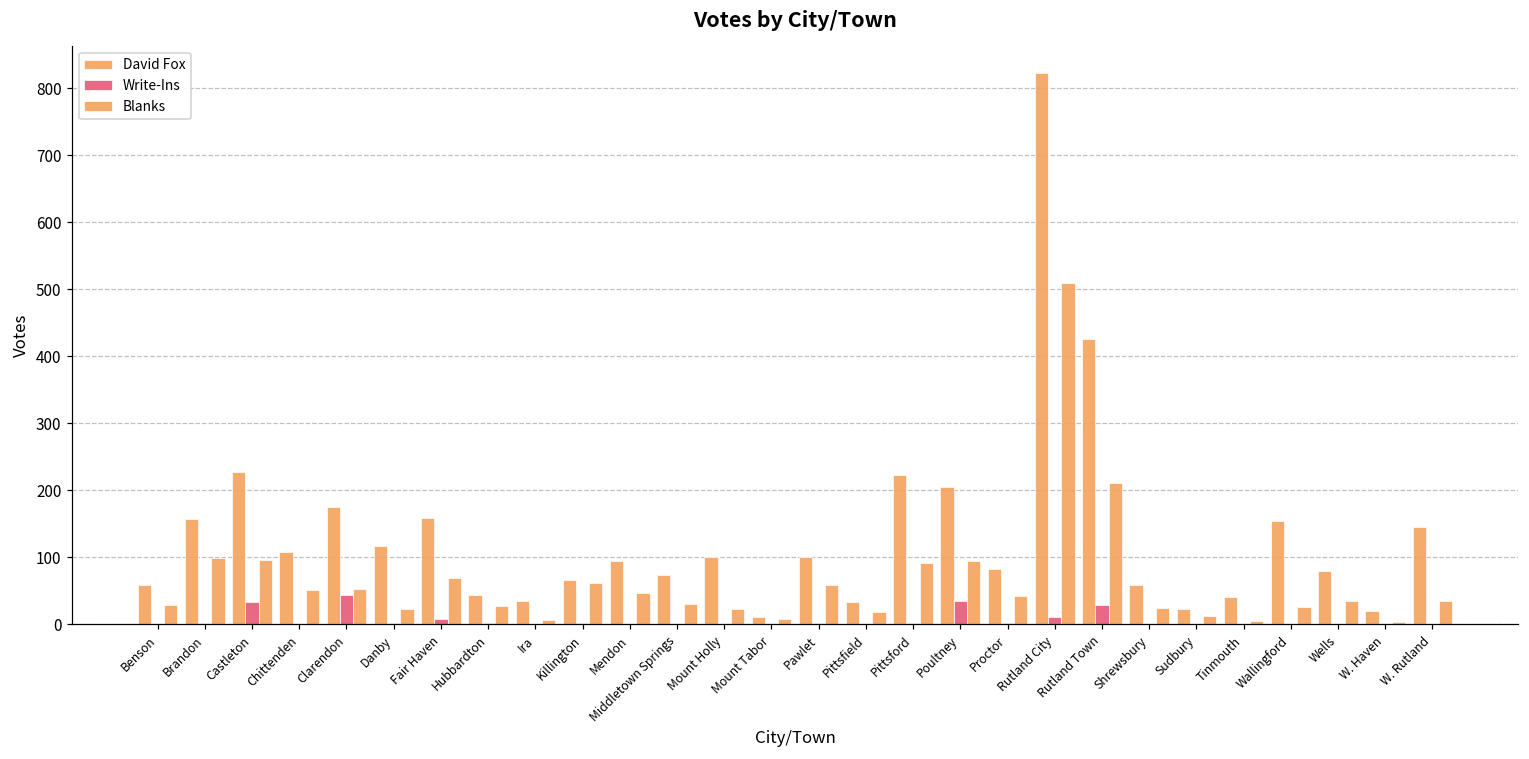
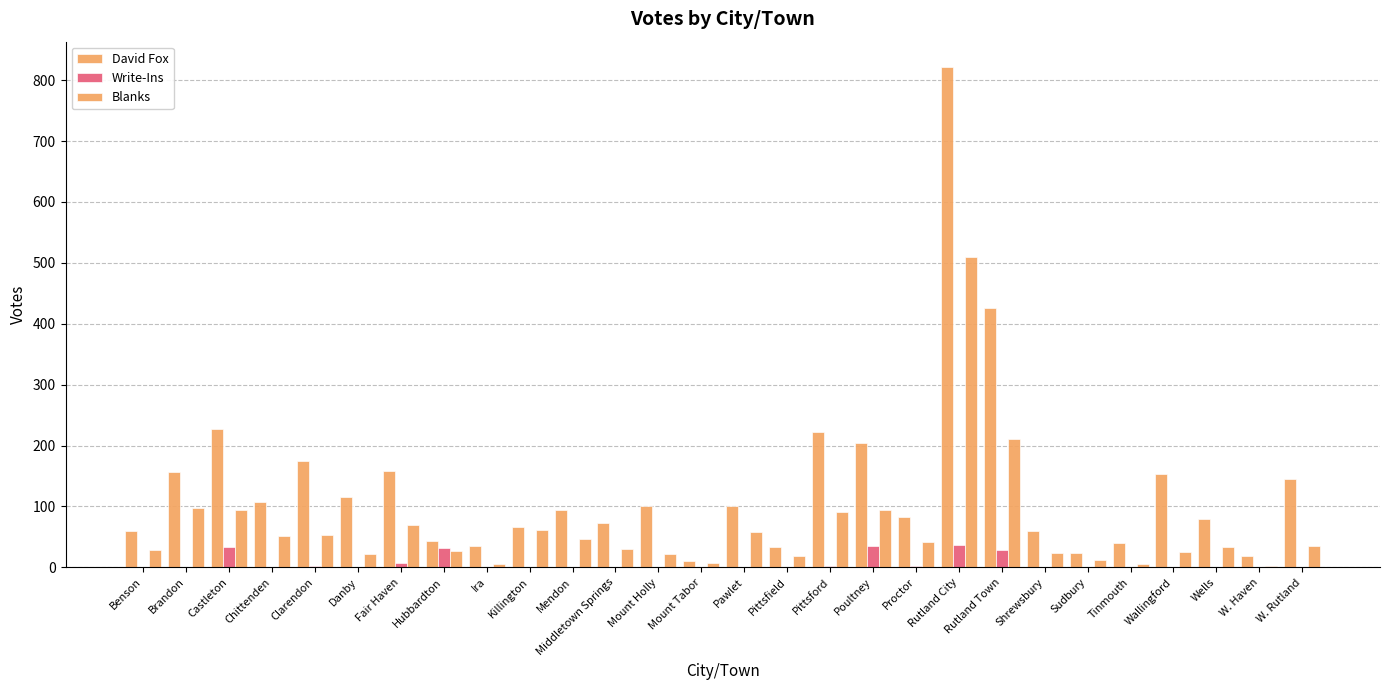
Write-Ins, Clarendon: 40 -> 0
Write-Ins, Hubbardton: 0 -> 30
Write-Ins, Rutland City: 10 -> 40
